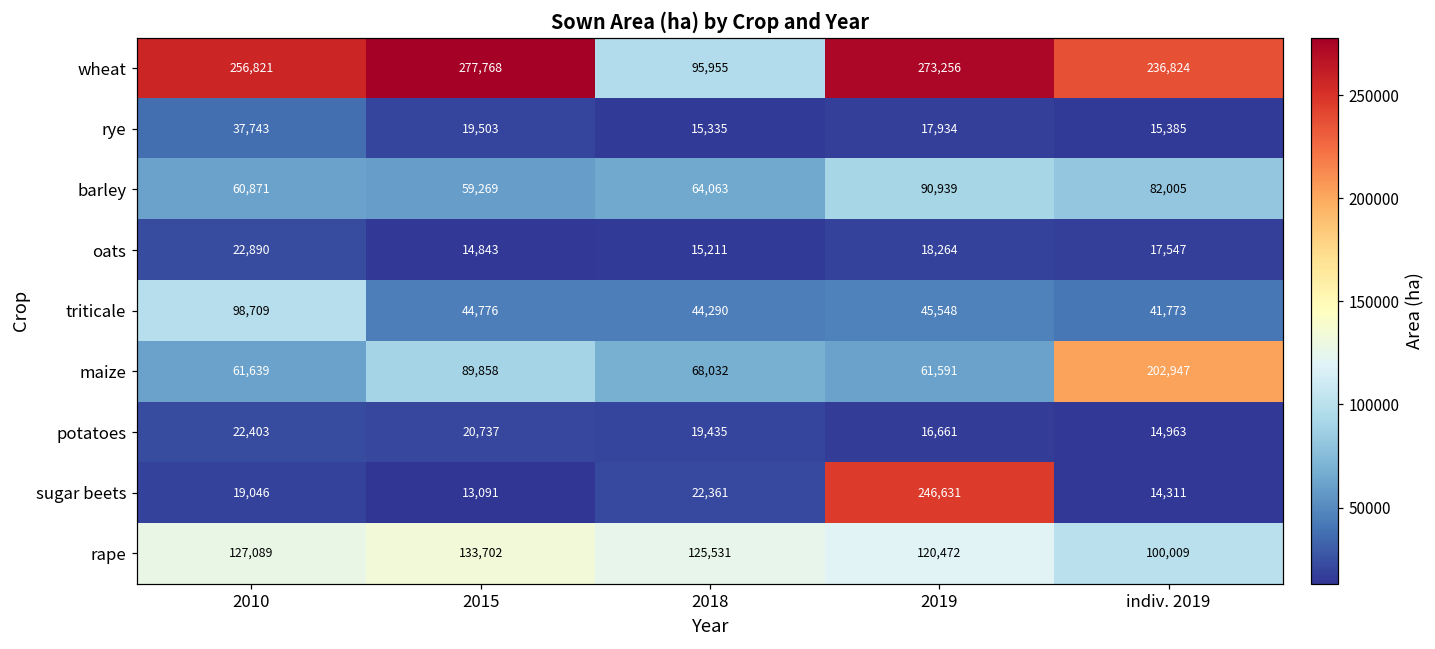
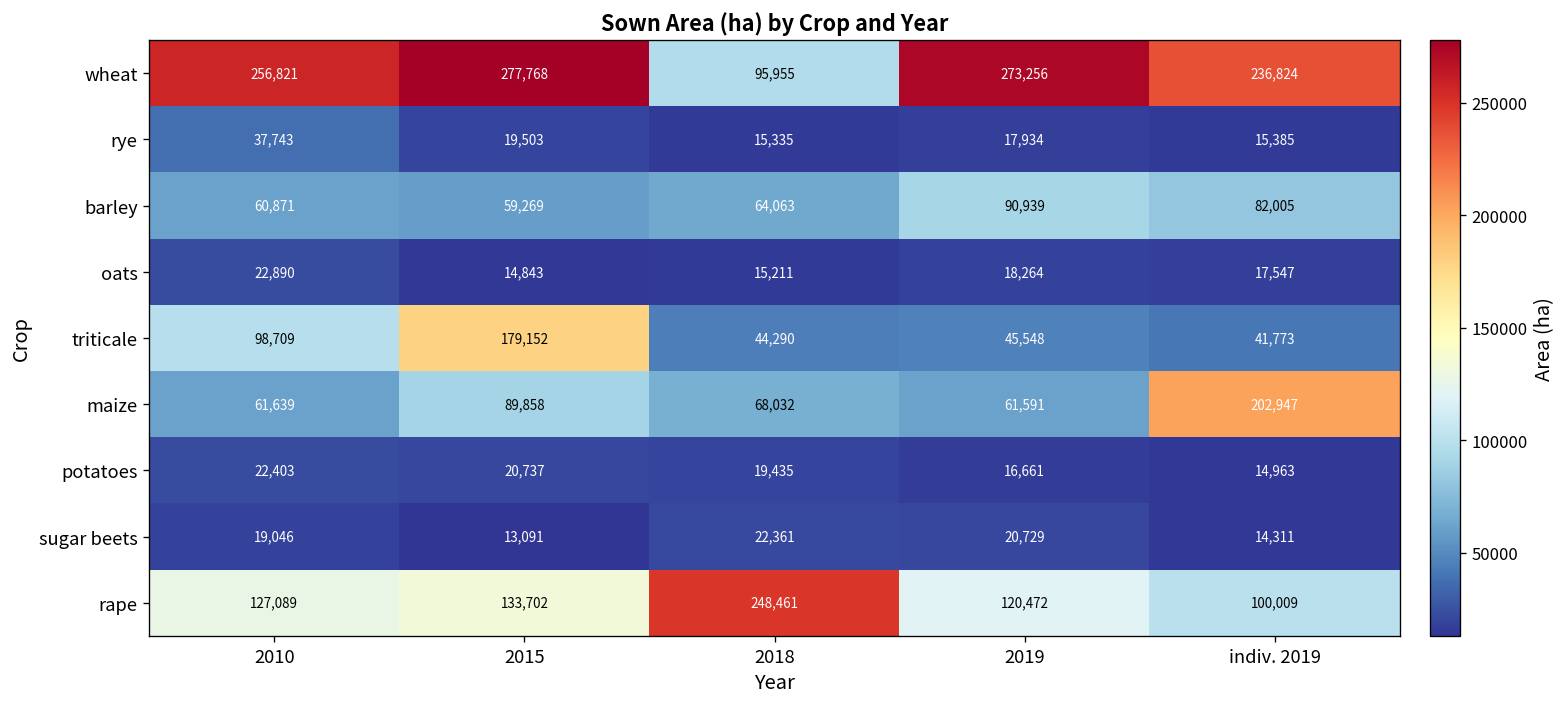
triticale, 2015: 44,776 -> 179,152
sugar beets, 2019: 246,631 -> 20,729
rape, 2018: 125,531 -> 248,461
